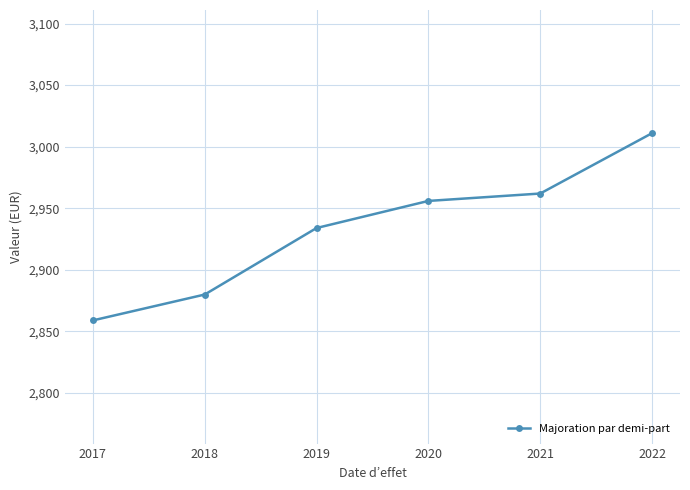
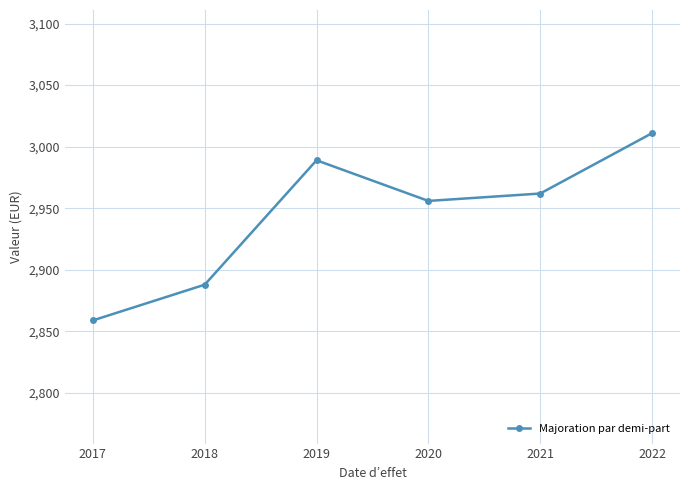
2018: 2,880 -> 2,888
2019: 2,934 -> 2,989
